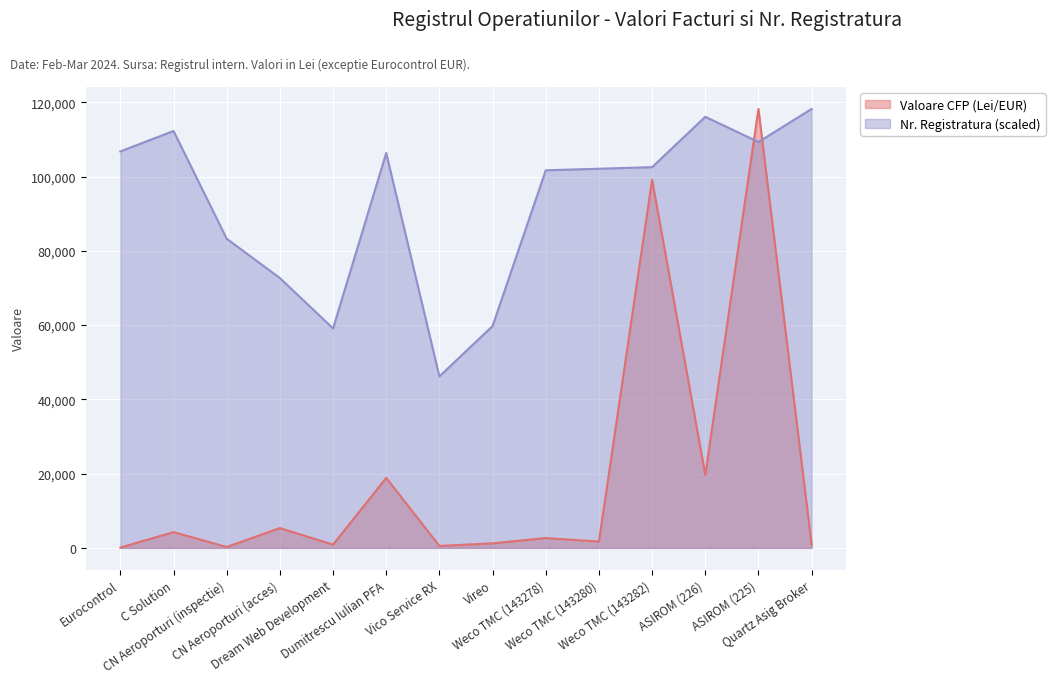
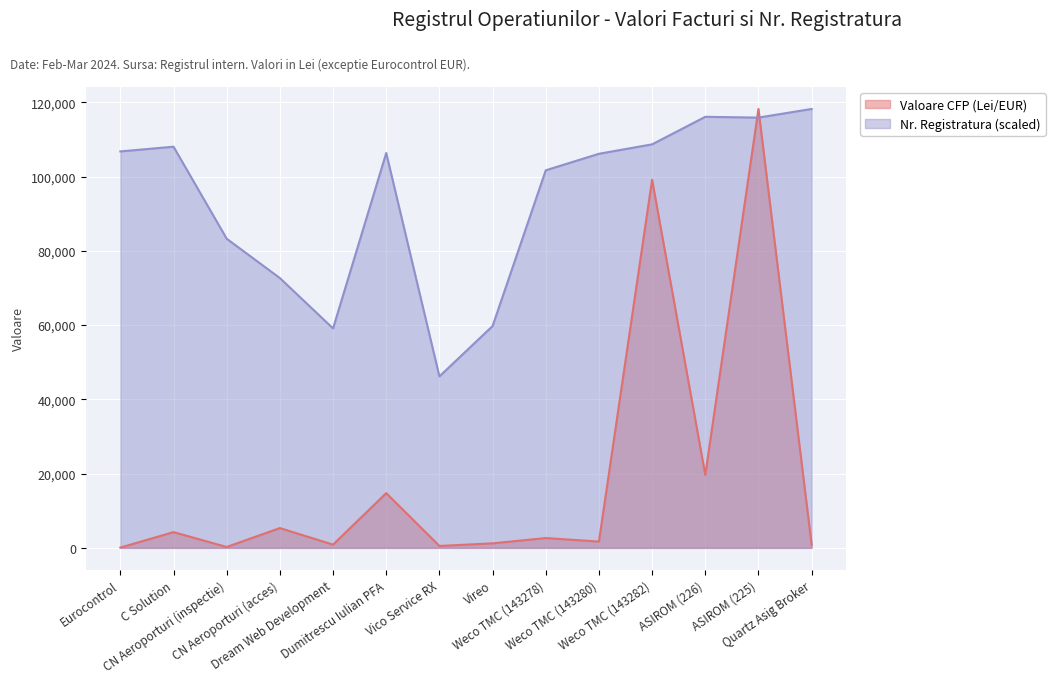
Nr. Registratura (scaled), C Solution: 112,000 -> 108,000
Valoare CFP (Lei/EUR), Dumitrescu Iulian PFA: 19,000 -> 15,000
Nr. Registratura (scaled), Weco TMC (143280): 102,000 -> 106,000
Nr. Registratura (scaled), Weco TMC (143282): 103,000 -> 109,000
Nr. Registratura (scaled), ASIROM (225): 109,000 -> 116,000
